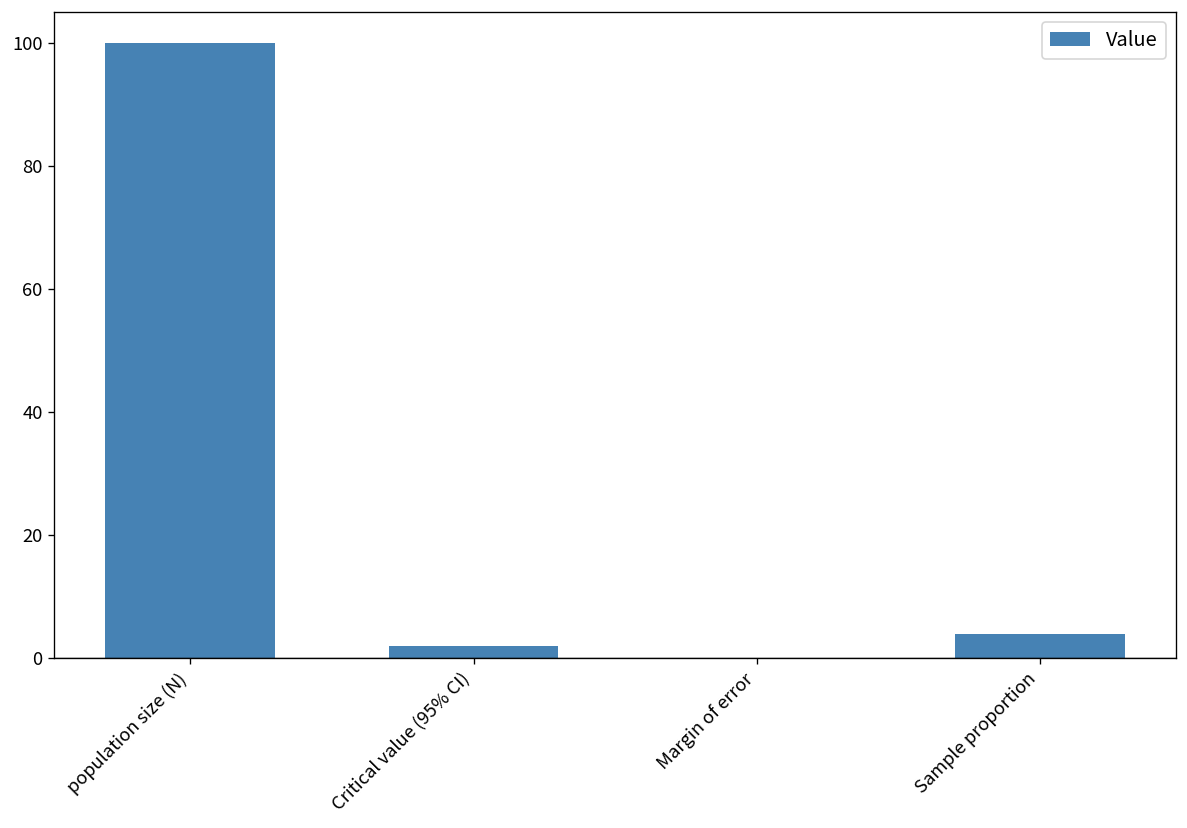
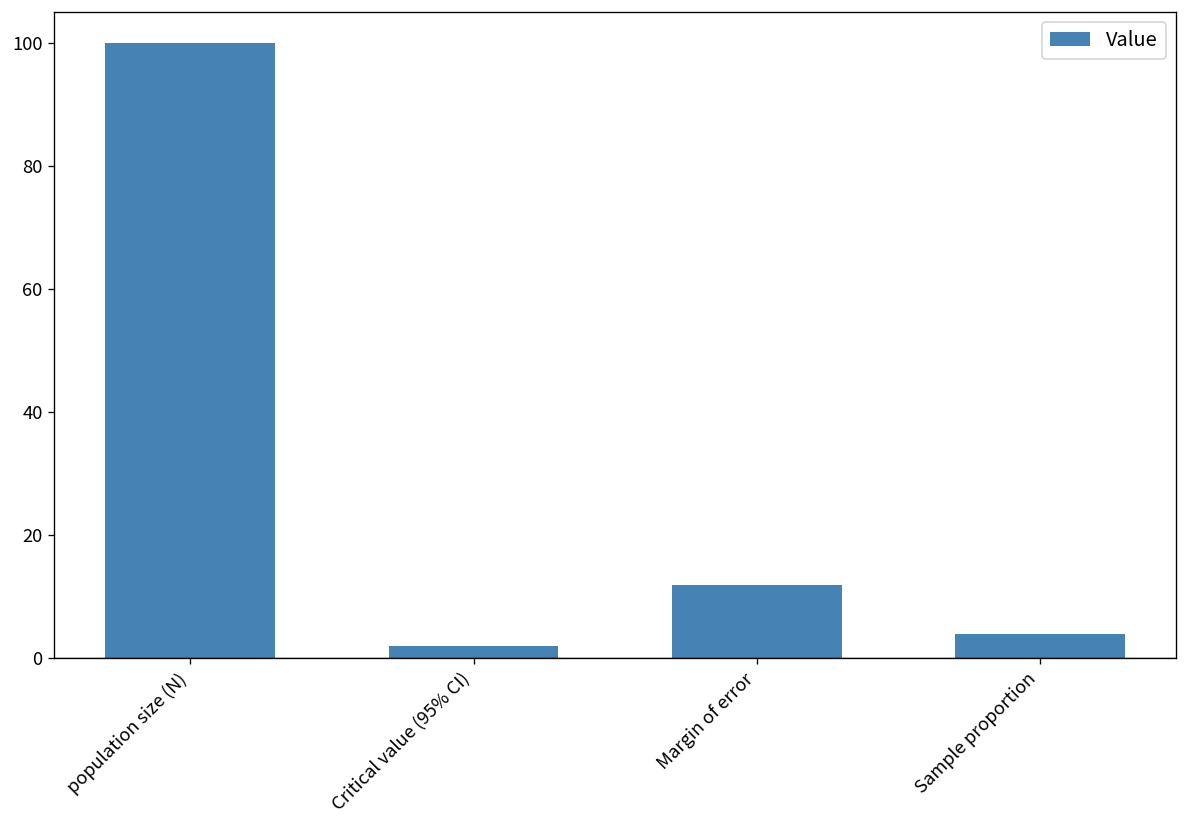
Margin of error: 0 -> 12
